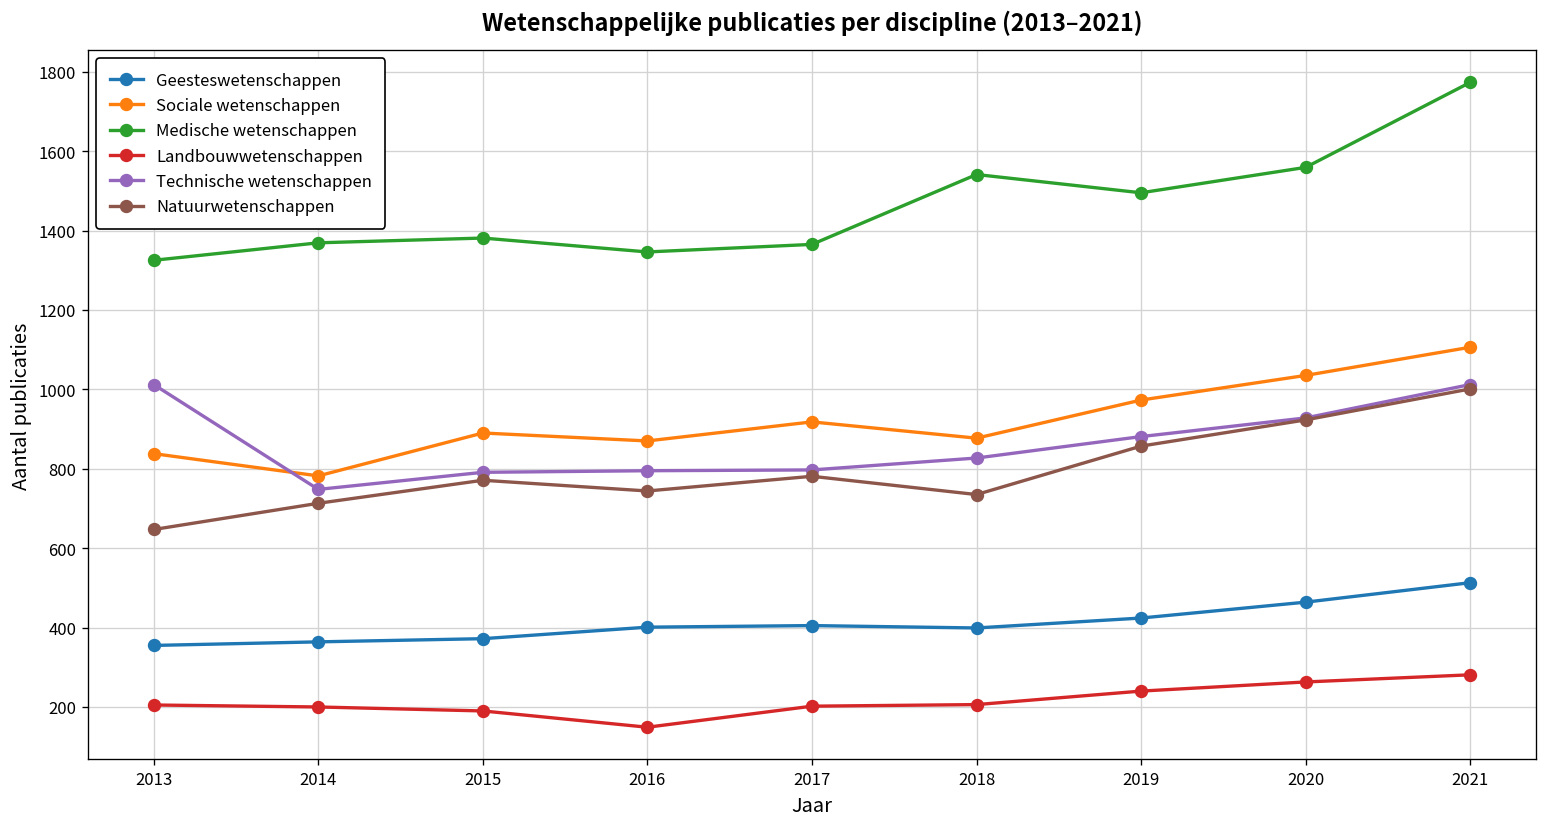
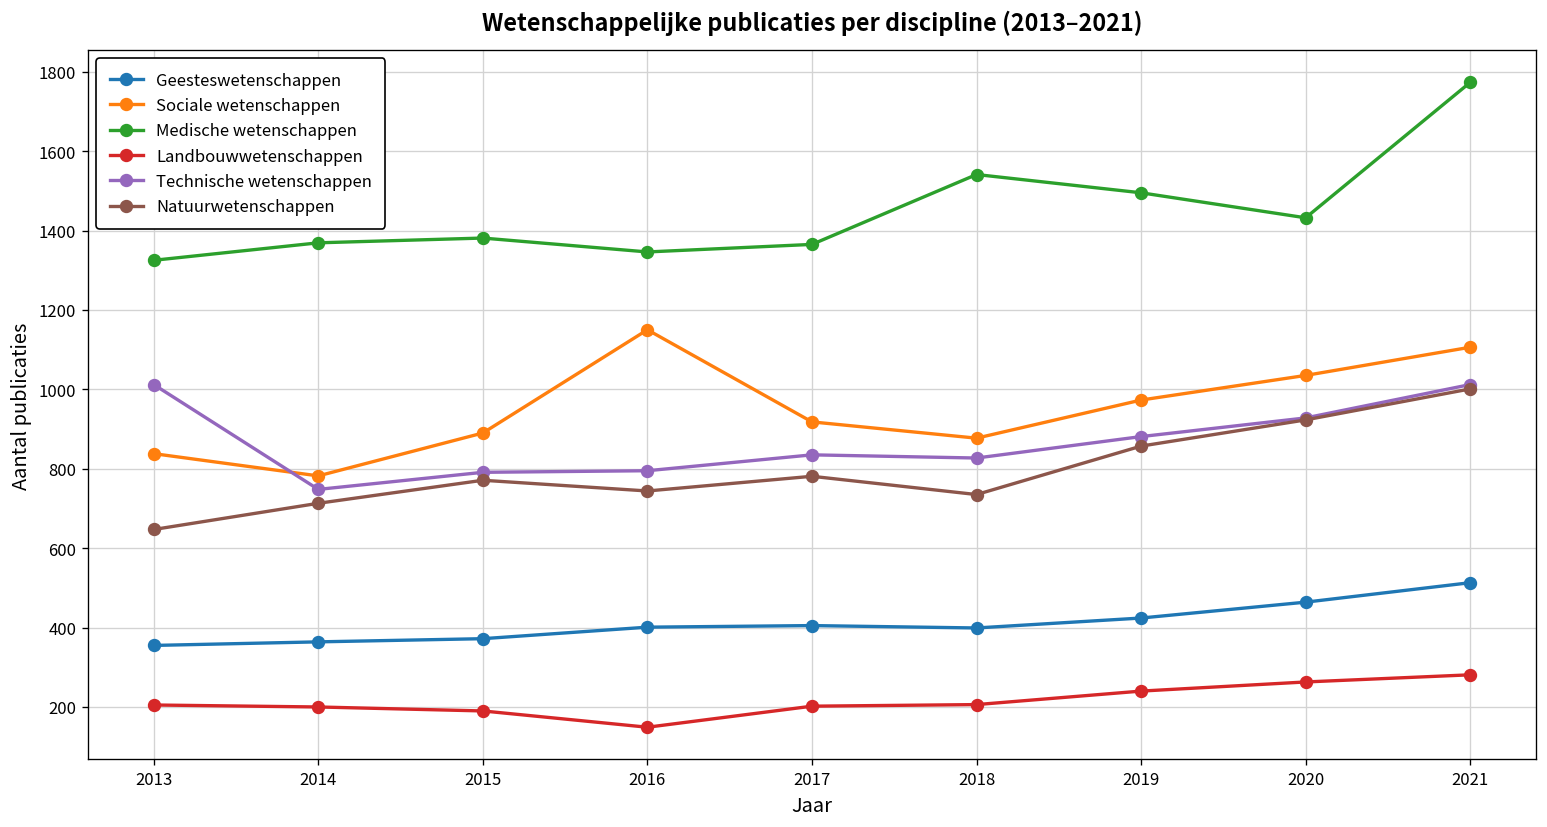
Sociale wetenschappen, 2016: 870 -> 1150
Technische wetenschappen, 2017: 800 -> 840
Medische wetenschappen, 2020: 1560 -> 1430
